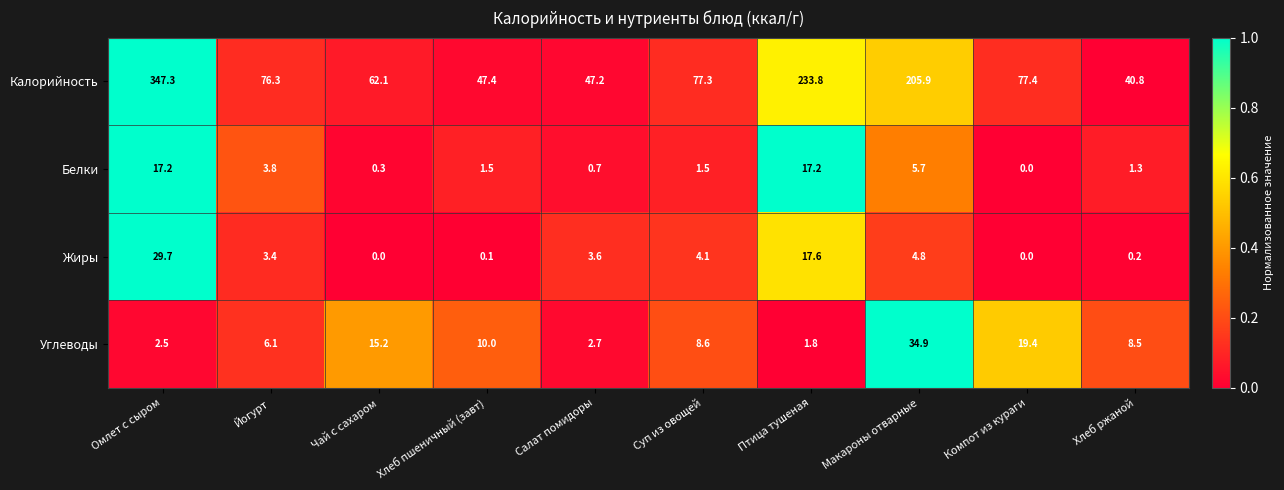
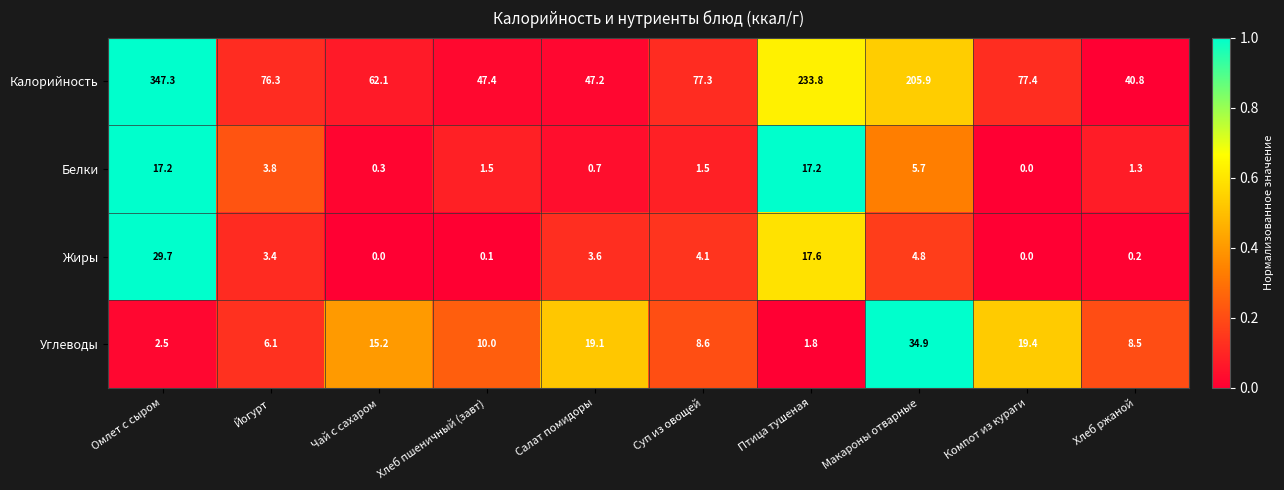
Углеводы, Салат помидоры: 2.7 -> 19.1
